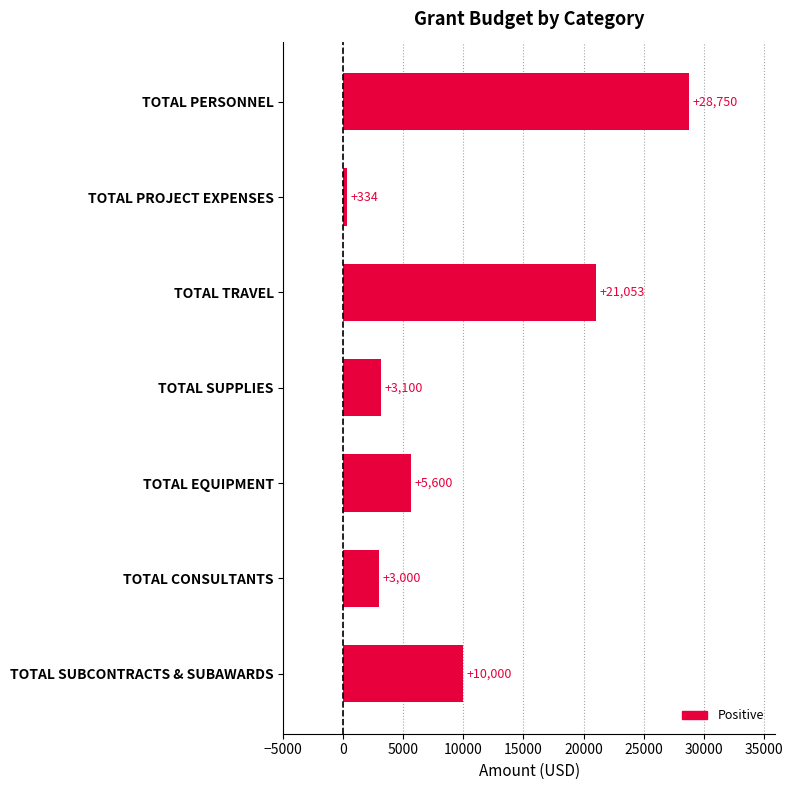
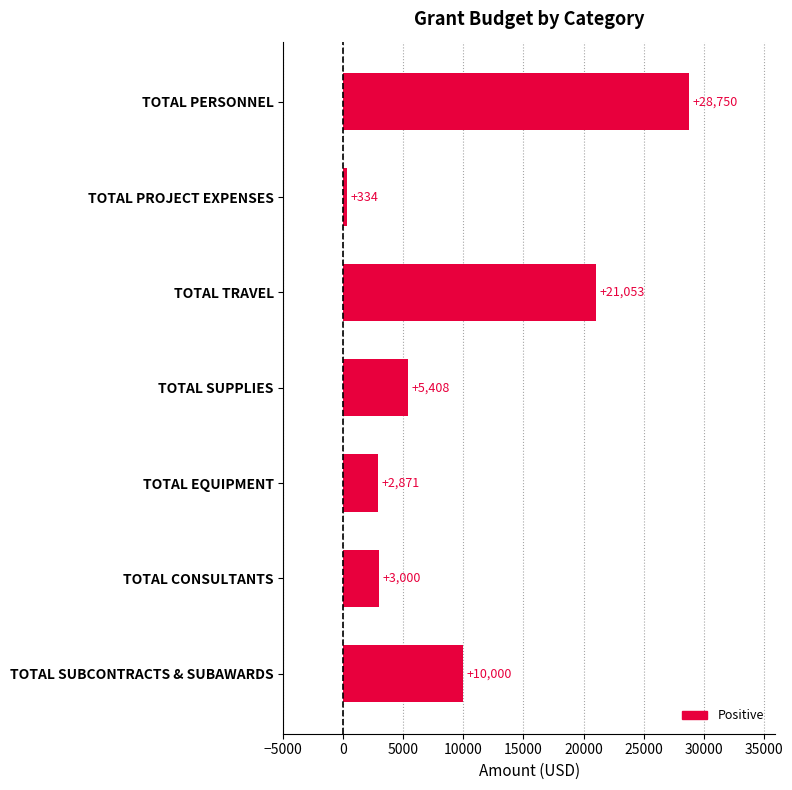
TOTAL SUPPLIES: +3,100 -> +5,408
TOTAL EQUIPMENT: +5,600 -> +2,871
